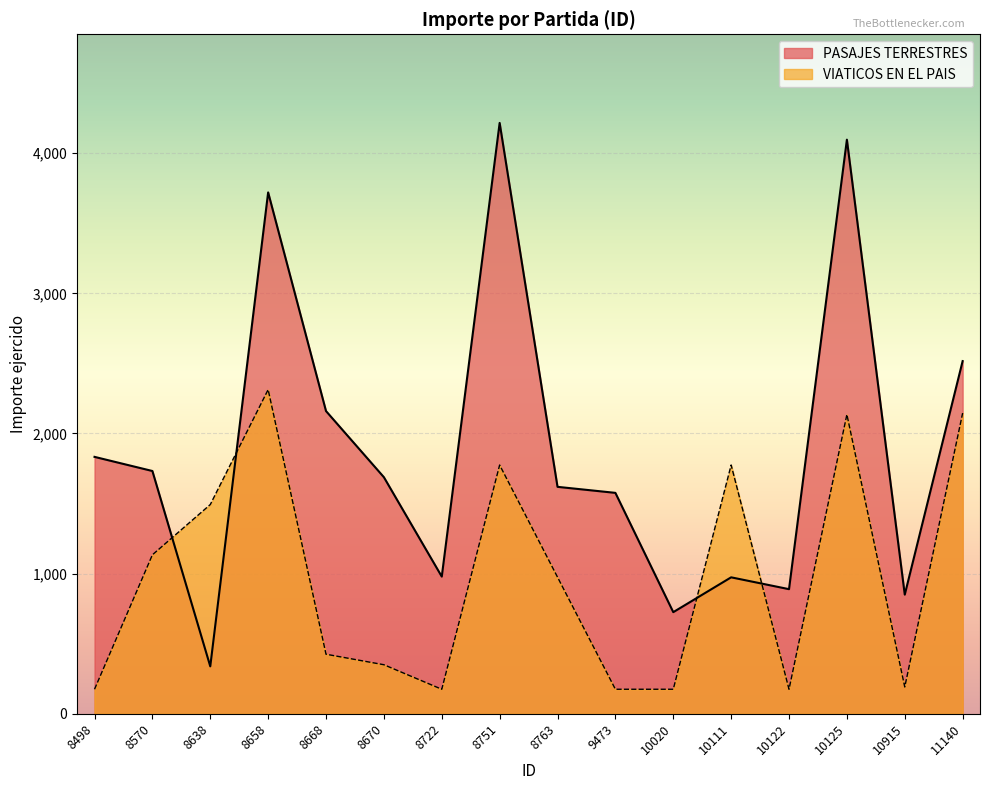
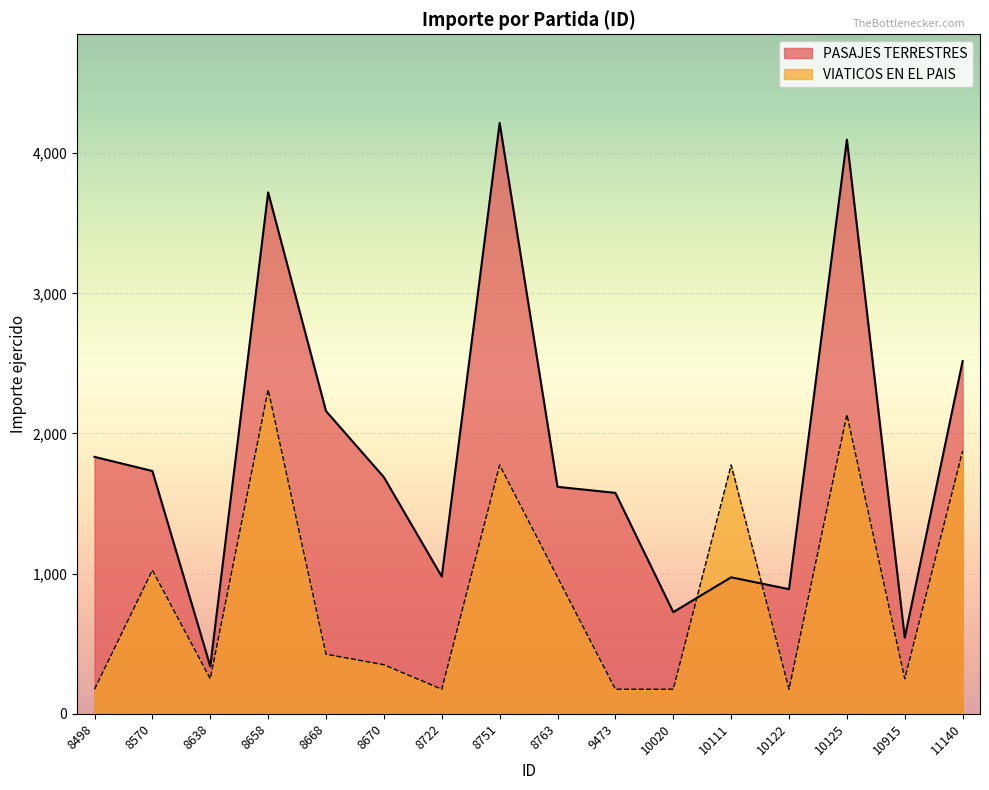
VIATICOS EN EL PAIS, 8570: 1,130 -> 1,030
VIATICOS EN EL PAIS, 8638: 1,490 -> 250
PASAJES TERRESTRES, 10915: 850 -> 540
VIATICOS EN EL PAIS, 10915: 190 -> 250
VIATICOS EN EL PAIS, 11140: 2,150 -> 1,880
